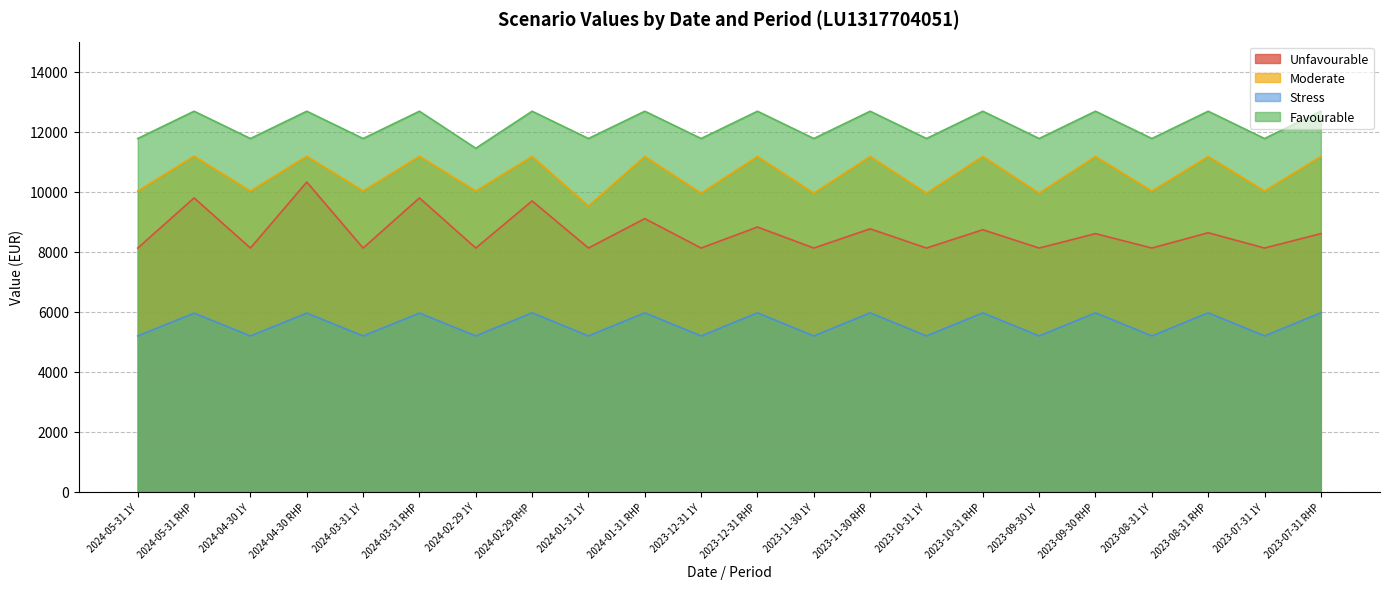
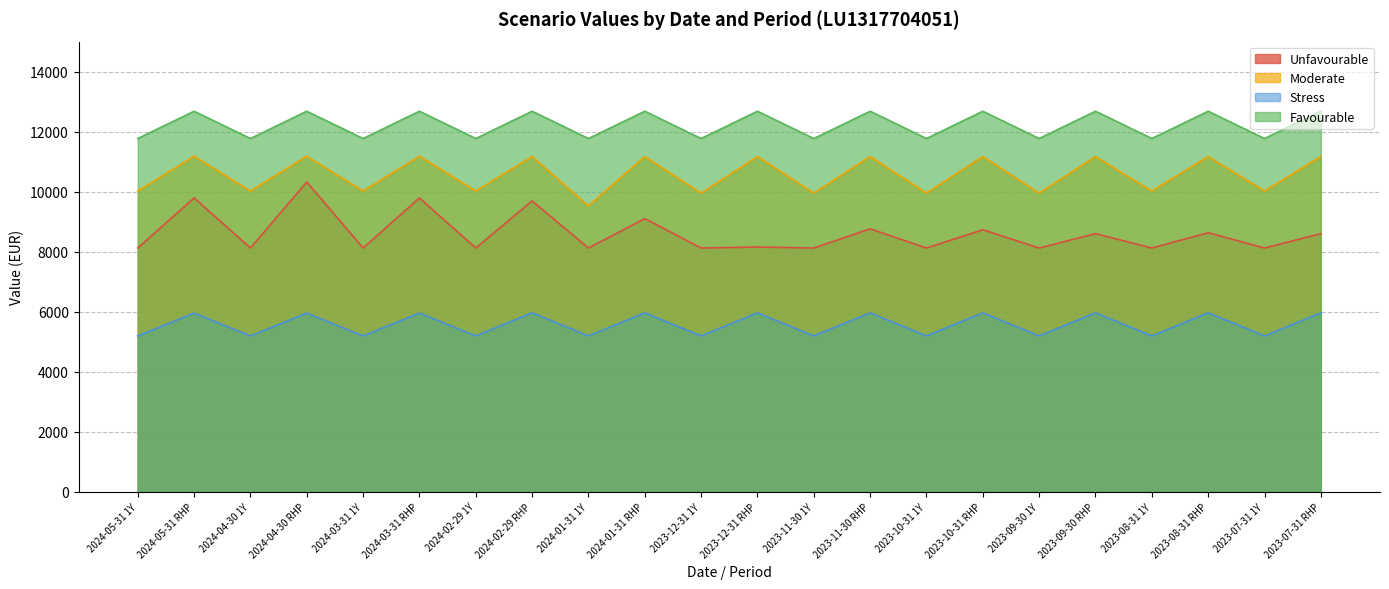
Favourable, 2024-02-29 1Y: 11400 -> 11800
Unfavourable, 2023-12-31 RHP: 8800 -> 8200
